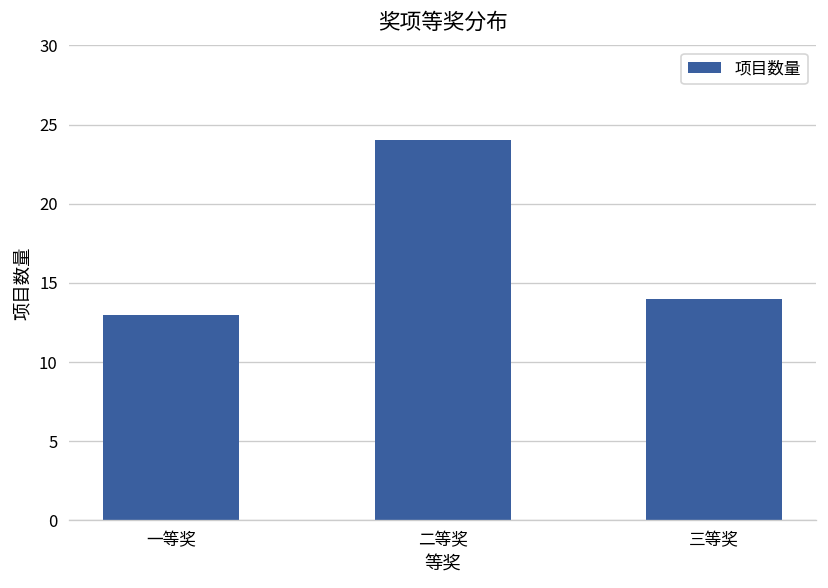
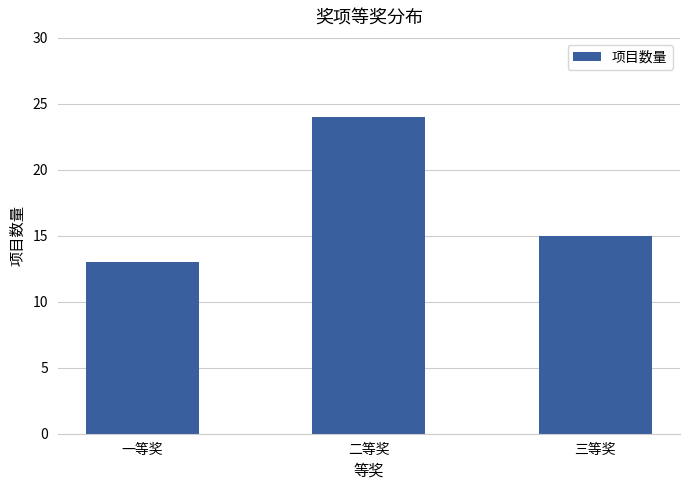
三等奖: 14 -> 15
